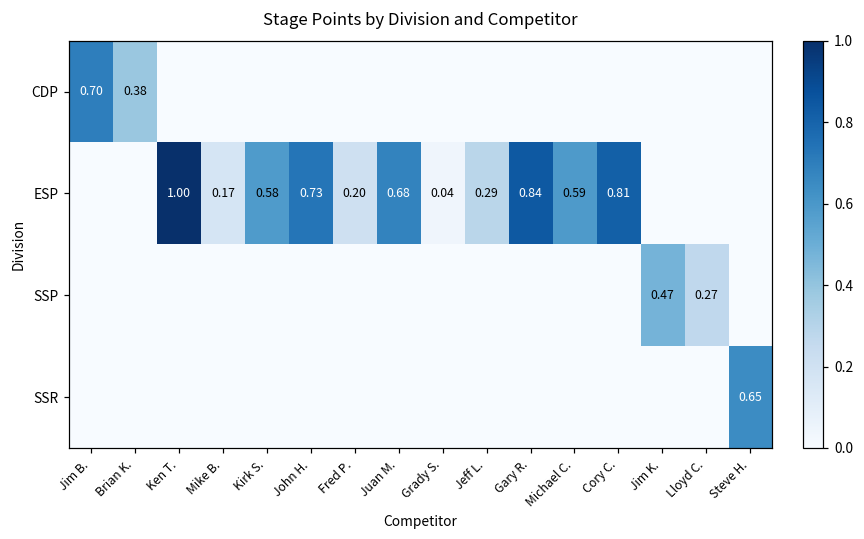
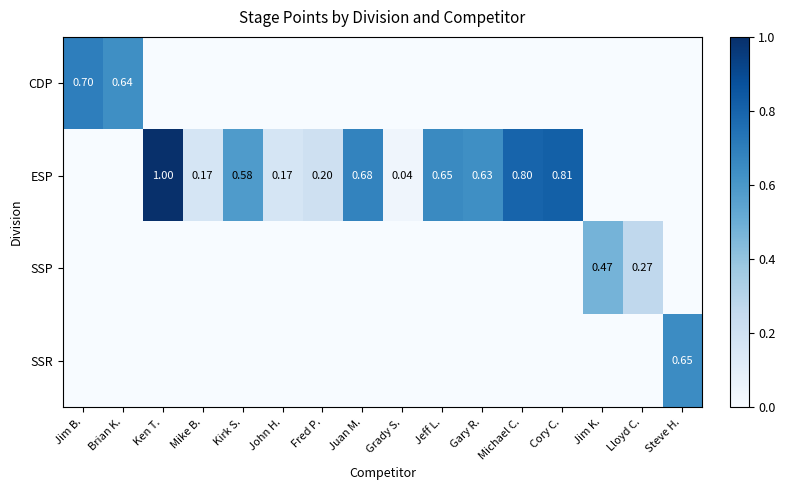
CDP, Brian K.: 0.38 -> 0.64
ESP, John H.: 0.73 -> 0.17
ESP, Jeff L.: 0.29 -> 0.65
ESP, Gary R.: 0.84 -> 0.63
ESP, Michael C.: 0.59 -> 0.80
